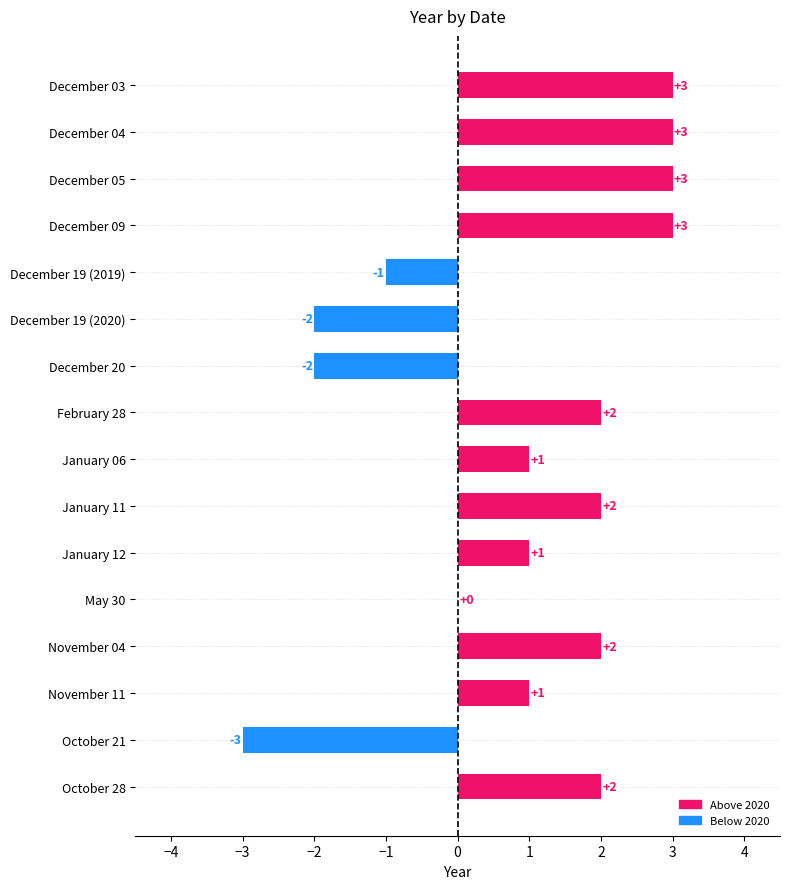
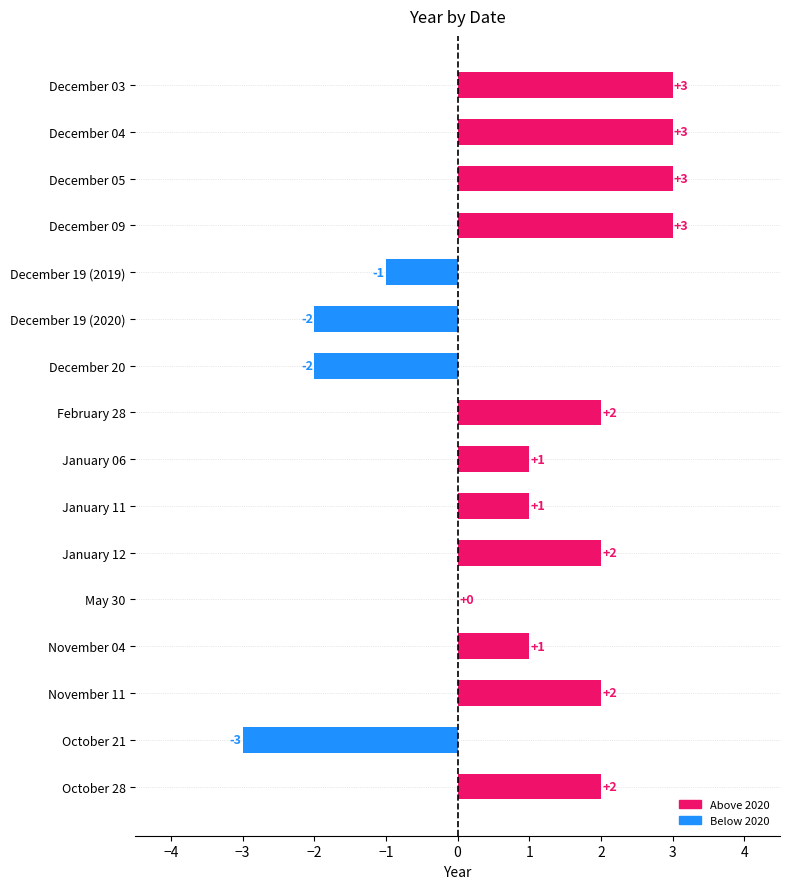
January 11: +2 -> +1
January 12: +1 -> +2
November 04: +2 -> +1
November 11: +1 -> +2
